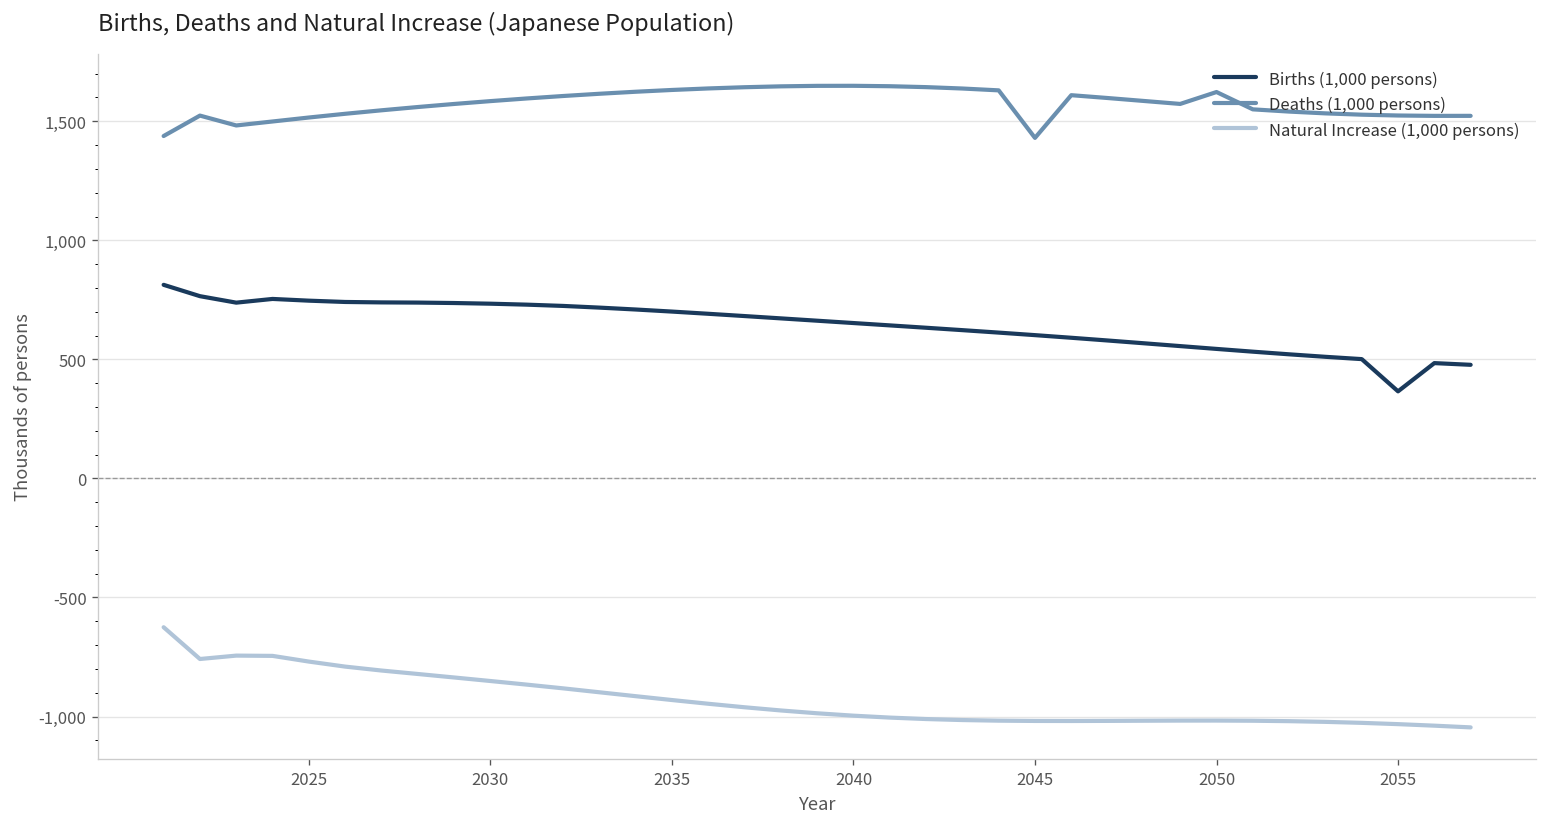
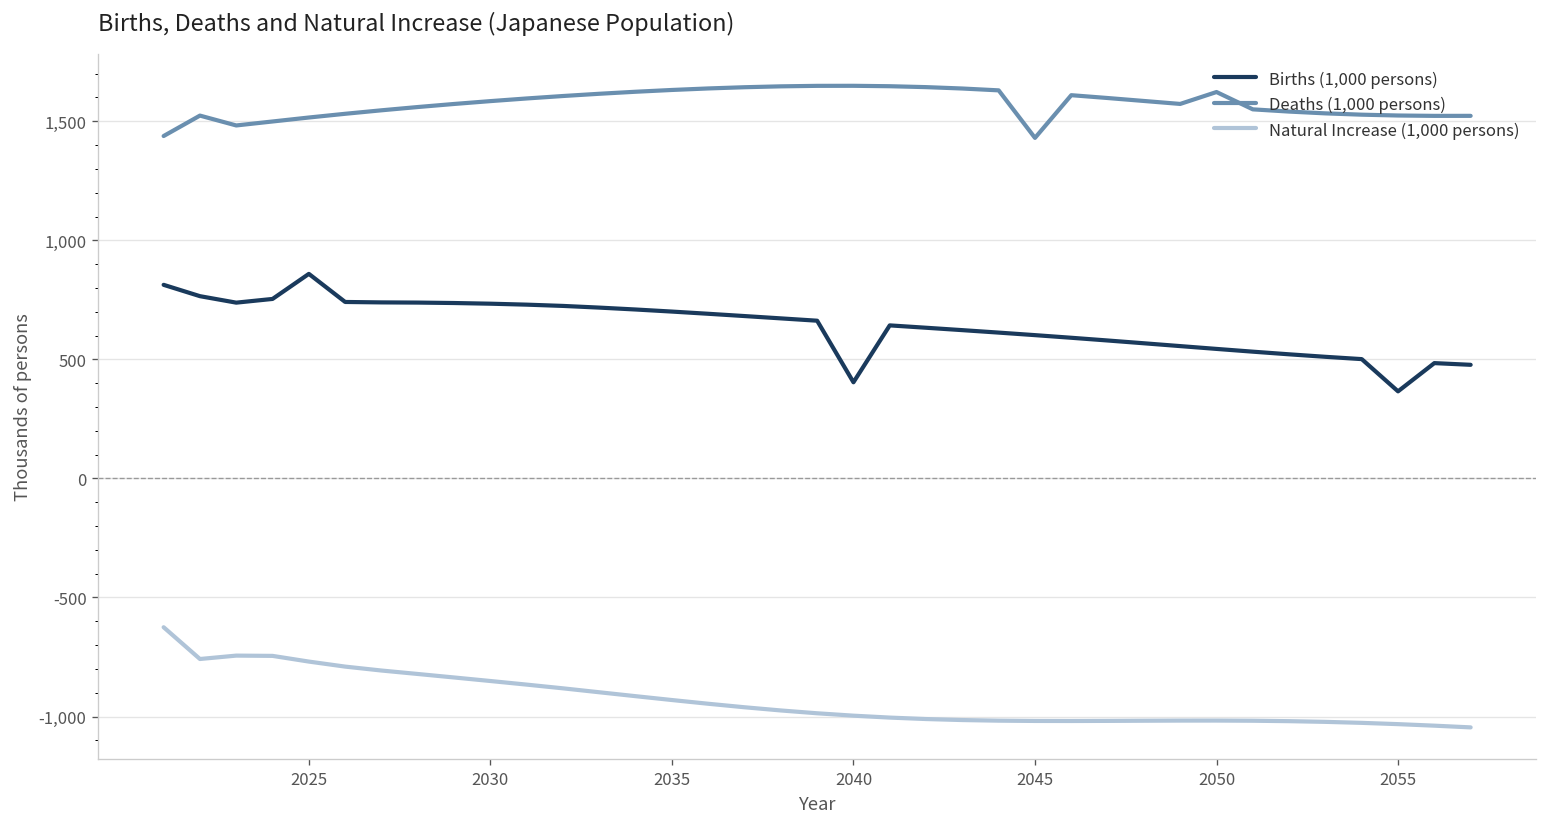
Births (1,000 persons), 2025: 750 -> 860
Births (1,000 persons), 2040: 650 -> 400
